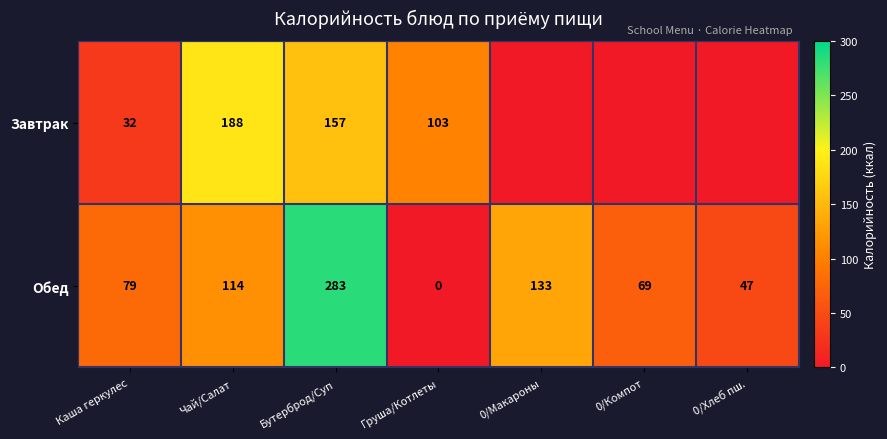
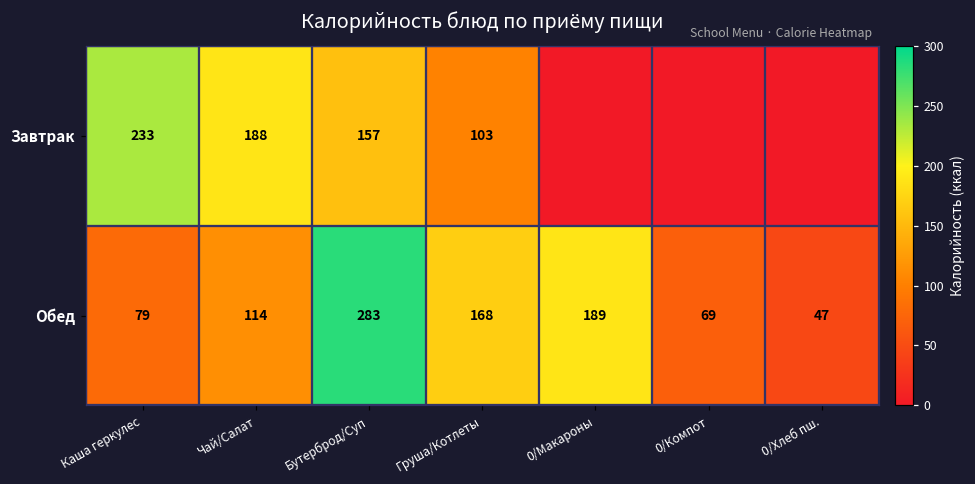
Завтрак, Каша геркулес: 32 -> 233
Обед, Груша/Котлеты: 0 -> 168
Обед, 0/Макароны: 133 -> 189
